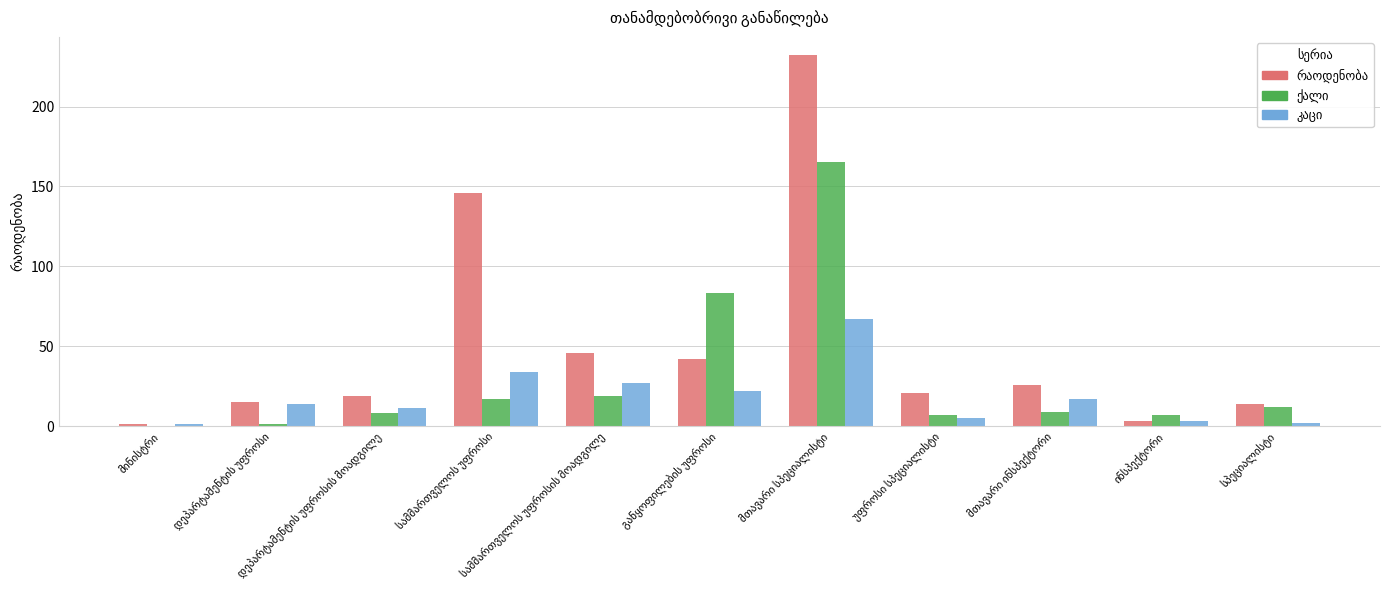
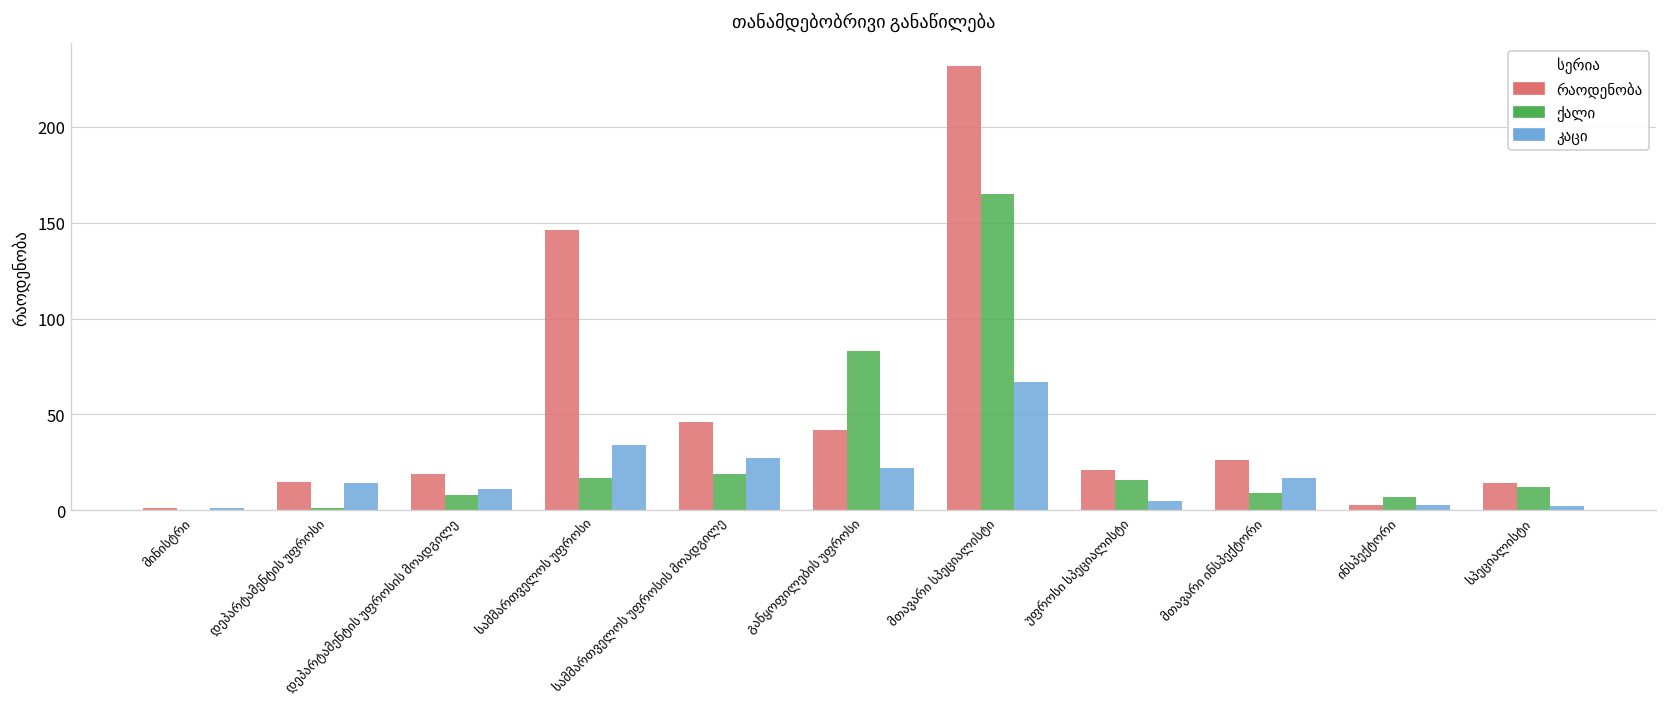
ქალი, უფროსი სპეციალისტი: 7 -> 16
